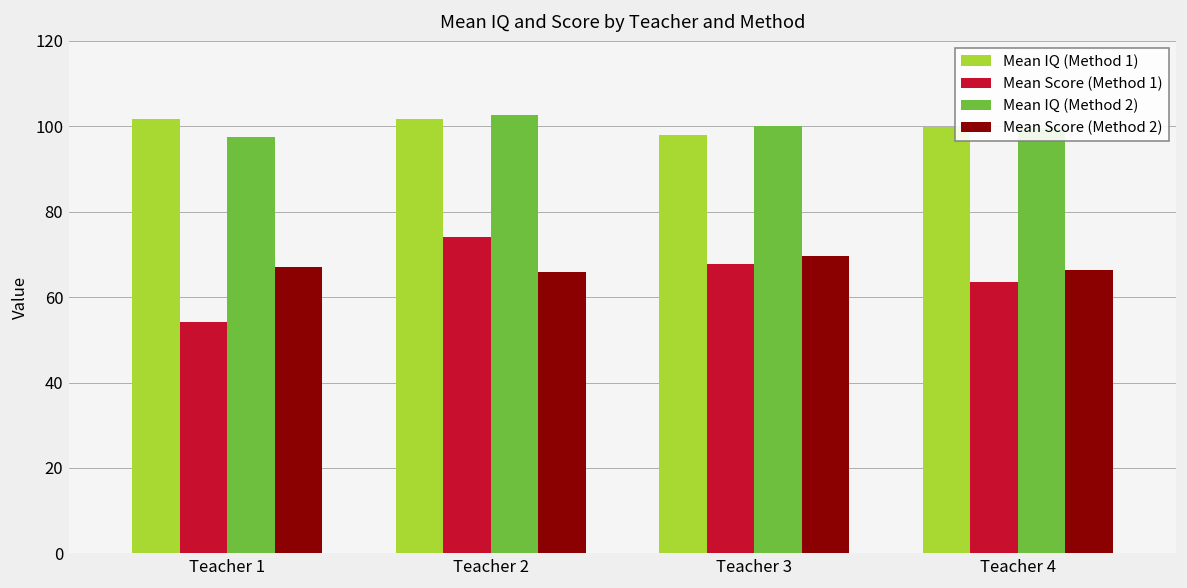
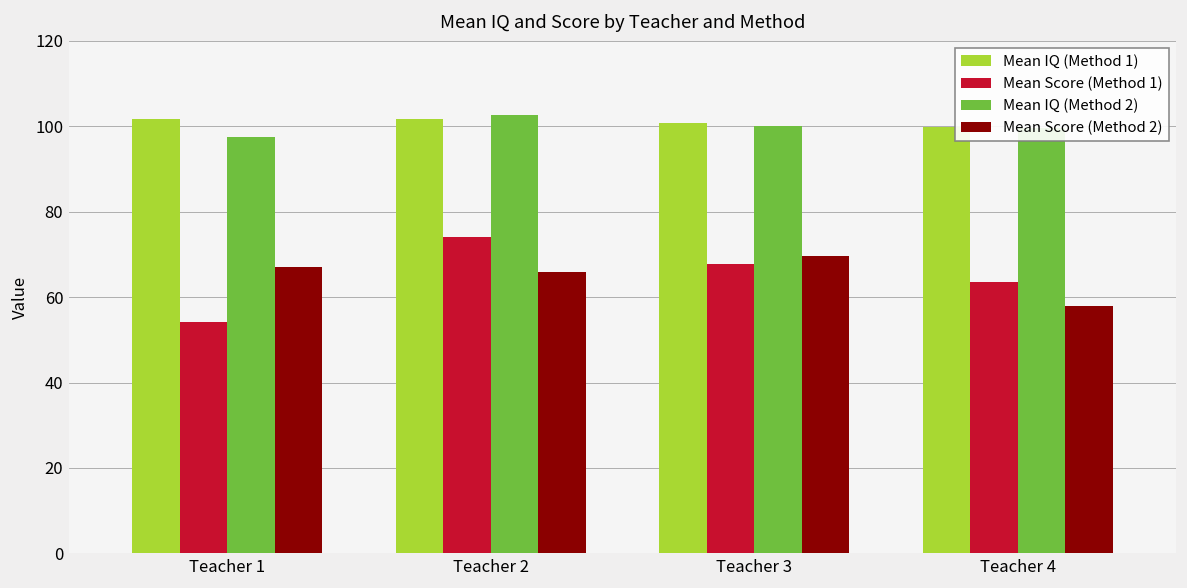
Mean IQ (Method 1), Teacher 3: 98 -> 101
Mean Score (Method 2), Teacher 4: 66 -> 58
